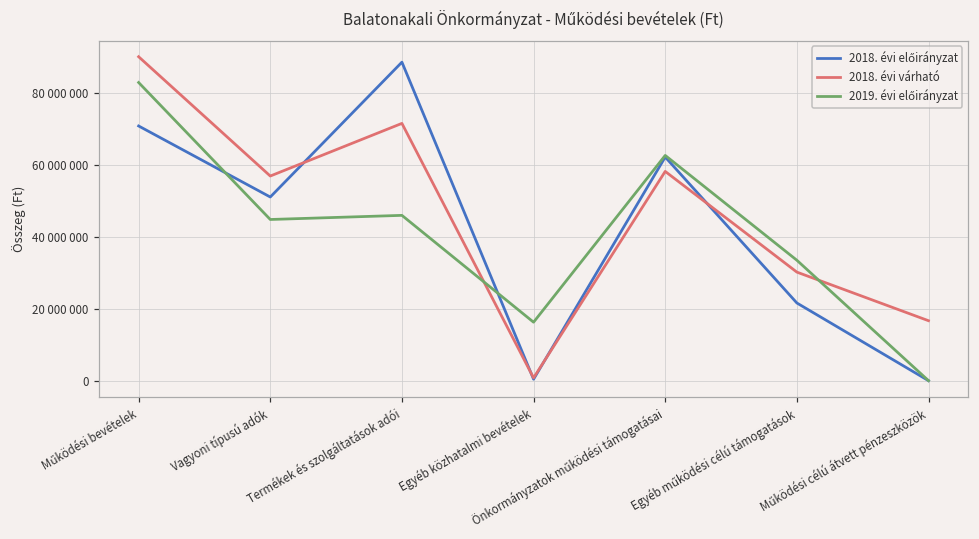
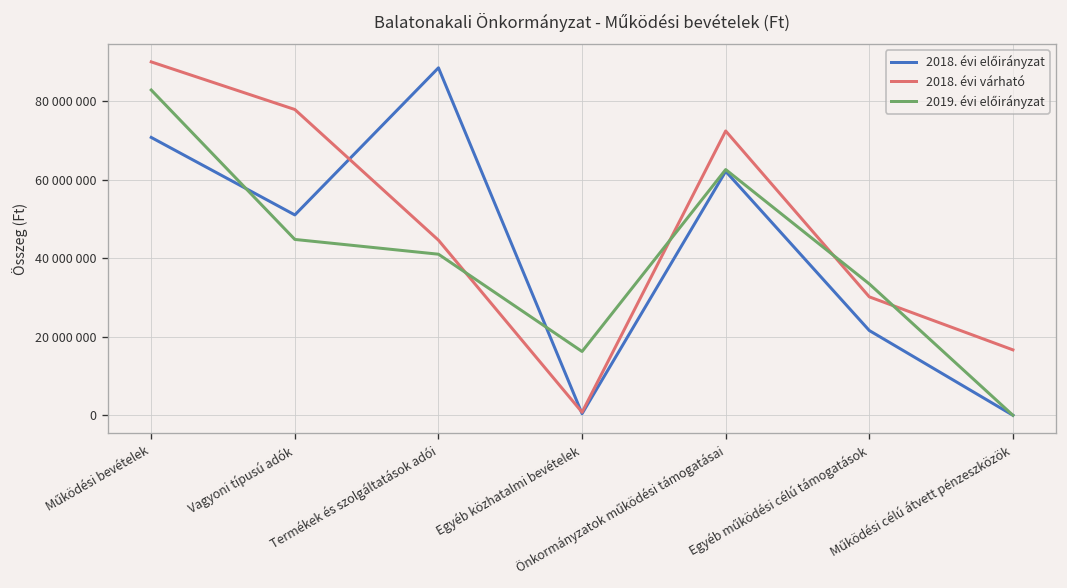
2018. évi várható, Vagyoni típusú adók: 57000000 -> 78000000
2018. évi várható, Termékek és szolgáltatások adói: 71000000 -> 45000000
2019. évi előirányzat, Termékek és szolgáltatások adói: 46000000 -> 41000000
2018. évi várható, Önkormányzatok működési támogatásai: 58000000 -> 72000000
